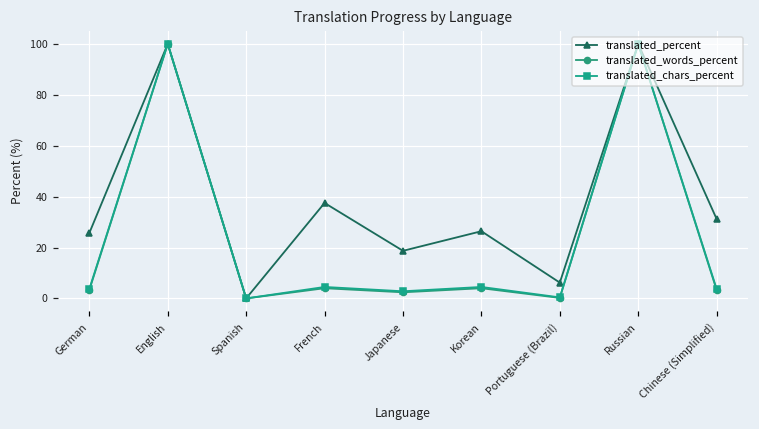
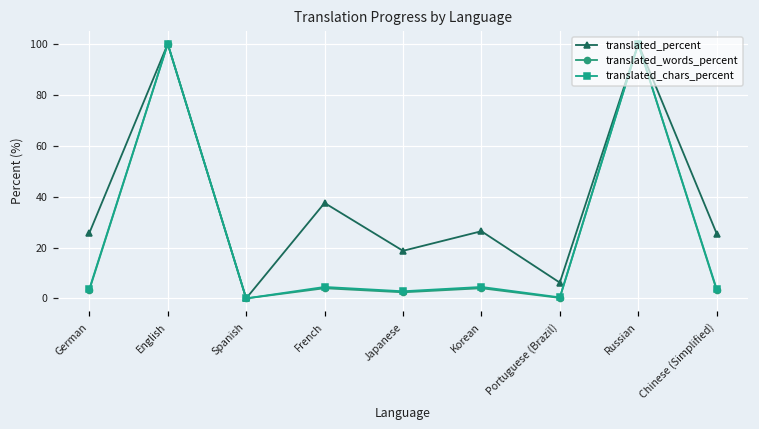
translated_percent, Chinese (Simplified): 31 -> 26
